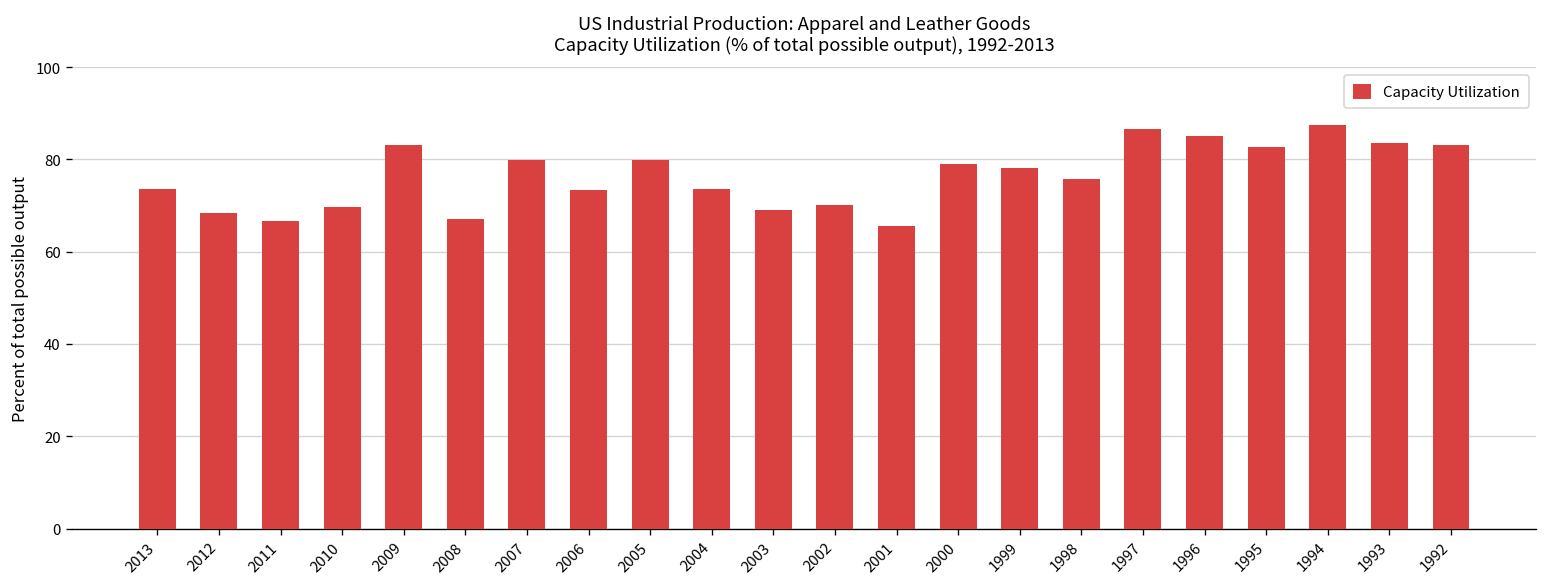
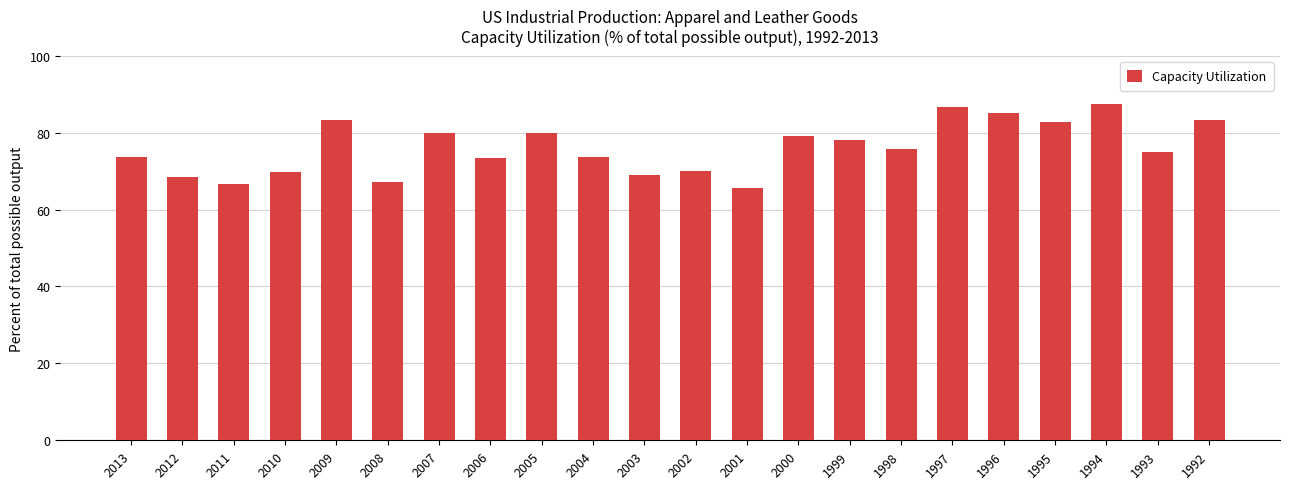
1993: 83 -> 75
